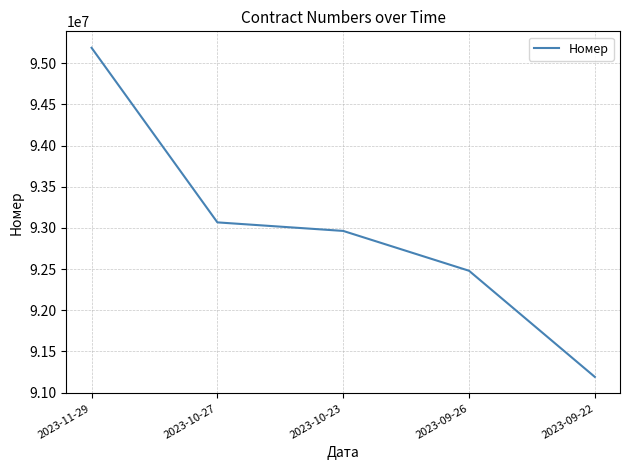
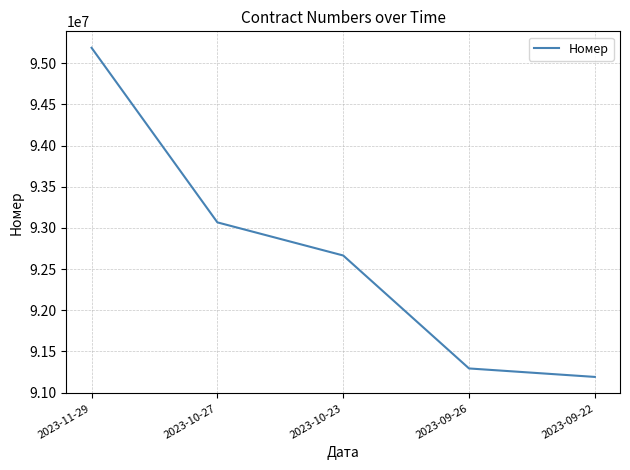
2023-10-23: 93000000 -> 92700000
2023-09-26: 92500000 -> 91300000
